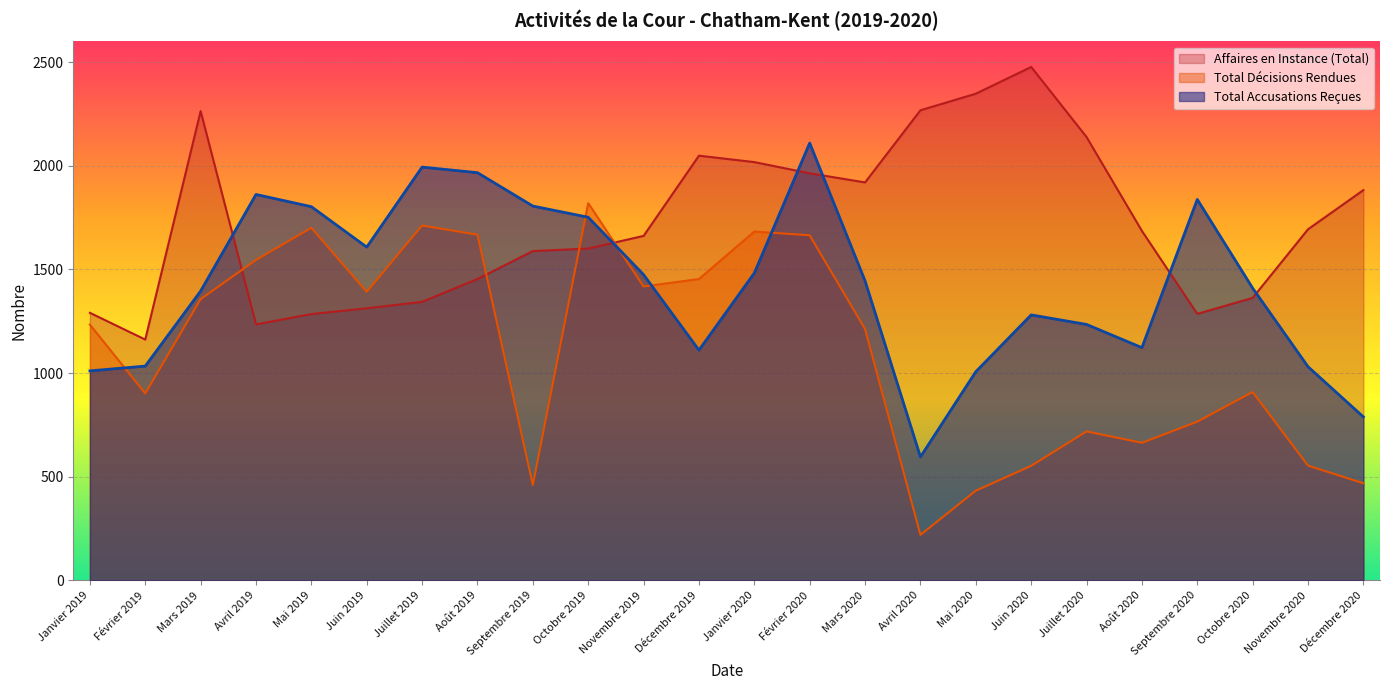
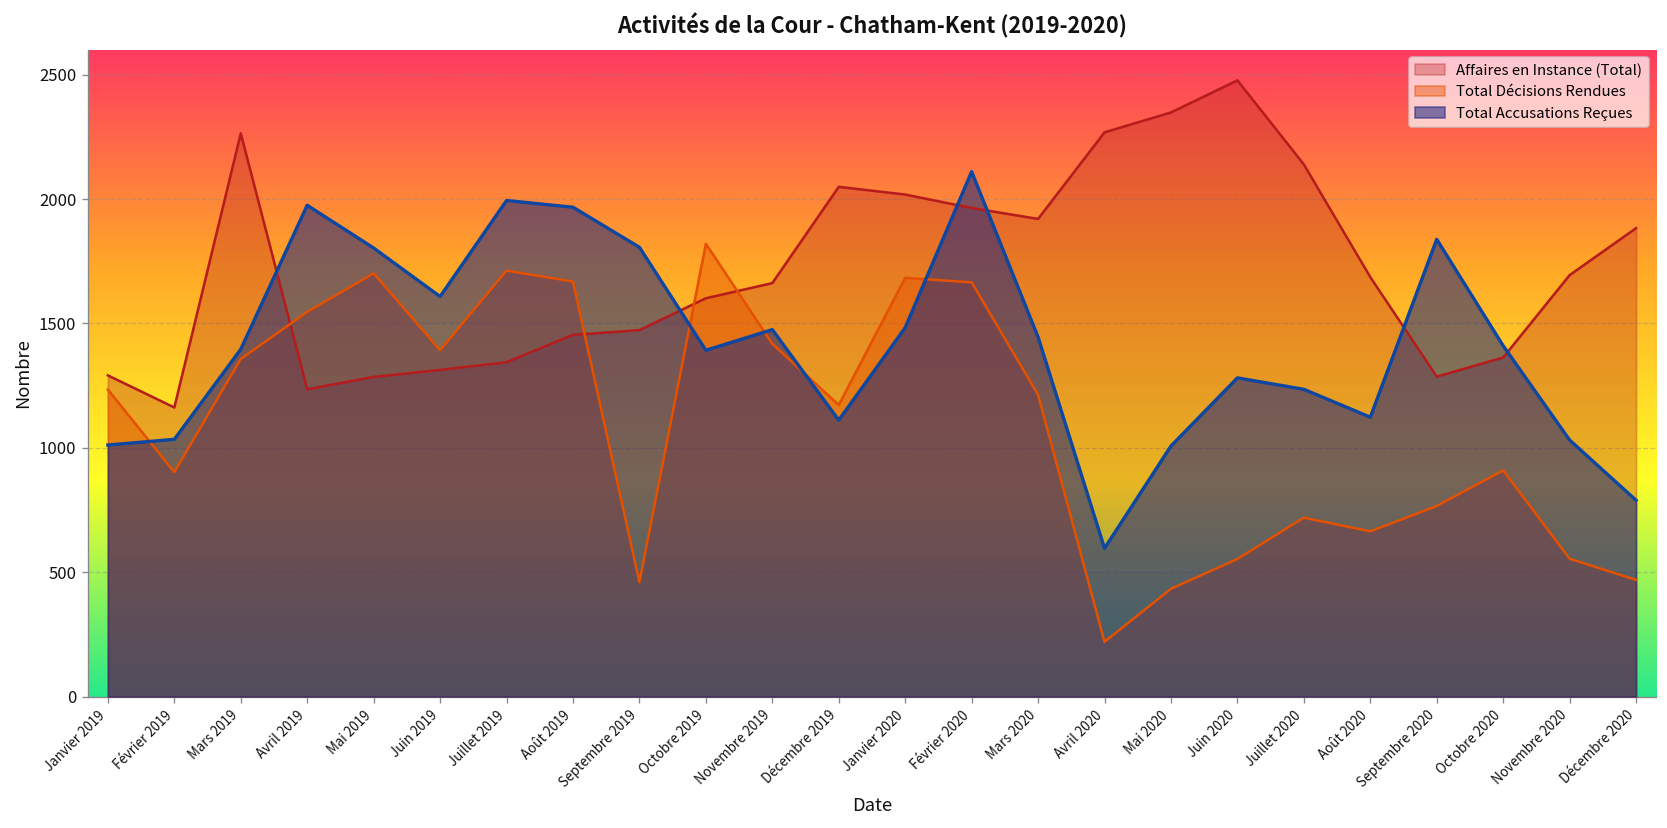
Total Accusations Reçues, Avril 2019: 1860 -> 1980
Affaires en Instance (Total), Septembre 2019: 1590 -> 1470
Total Accusations Reçues, Octobre 2019: 1750 -> 1390
Total Décisions Rendues, Décembre 2019: 1450 -> 1170
